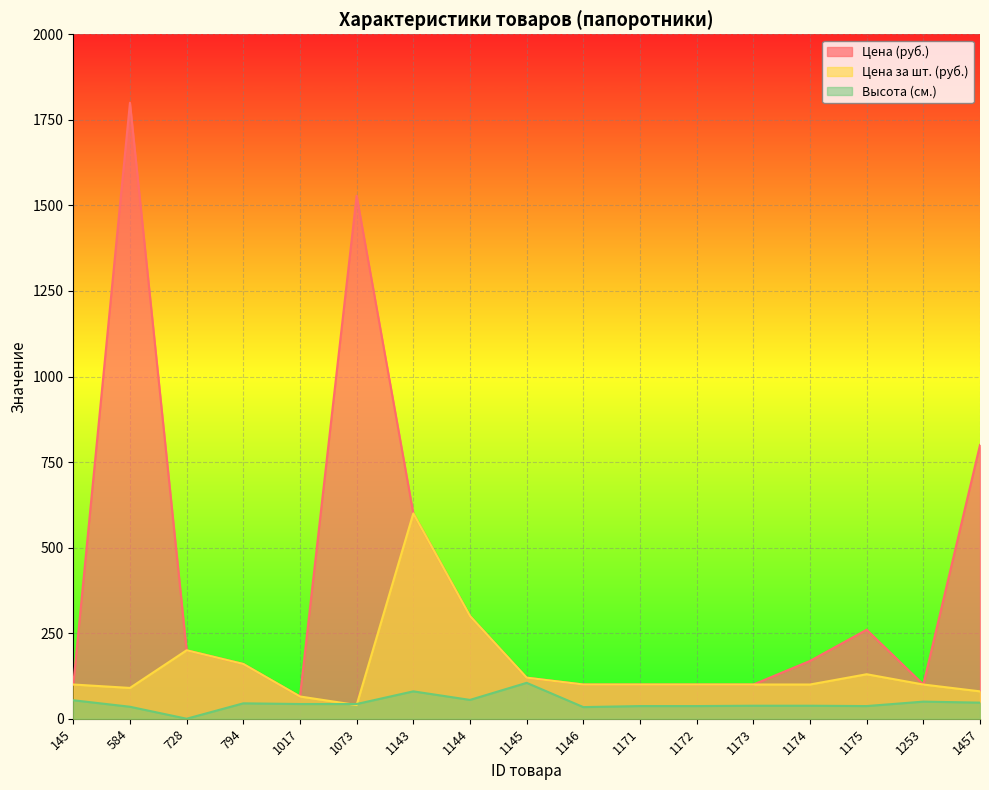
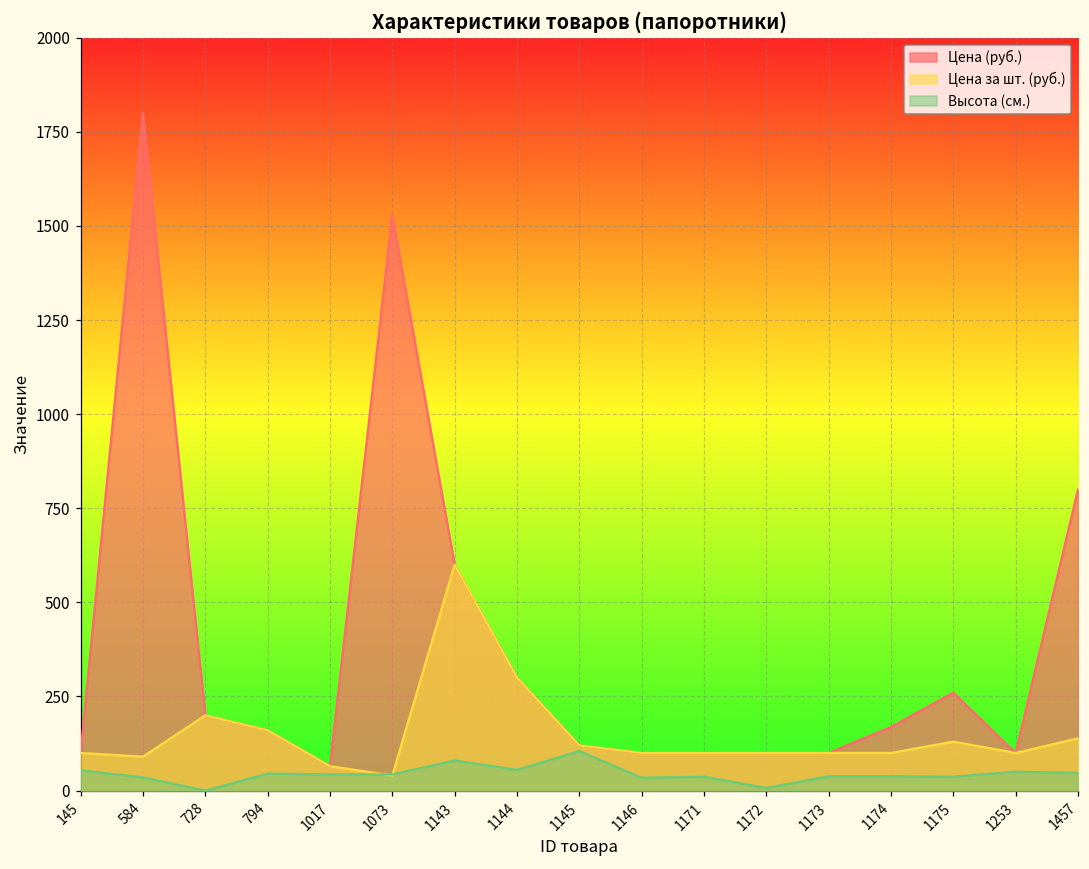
Высота (см.), 1172: 40 -> 10
Цена за шт. (руб.), 1457: 80 -> 140
